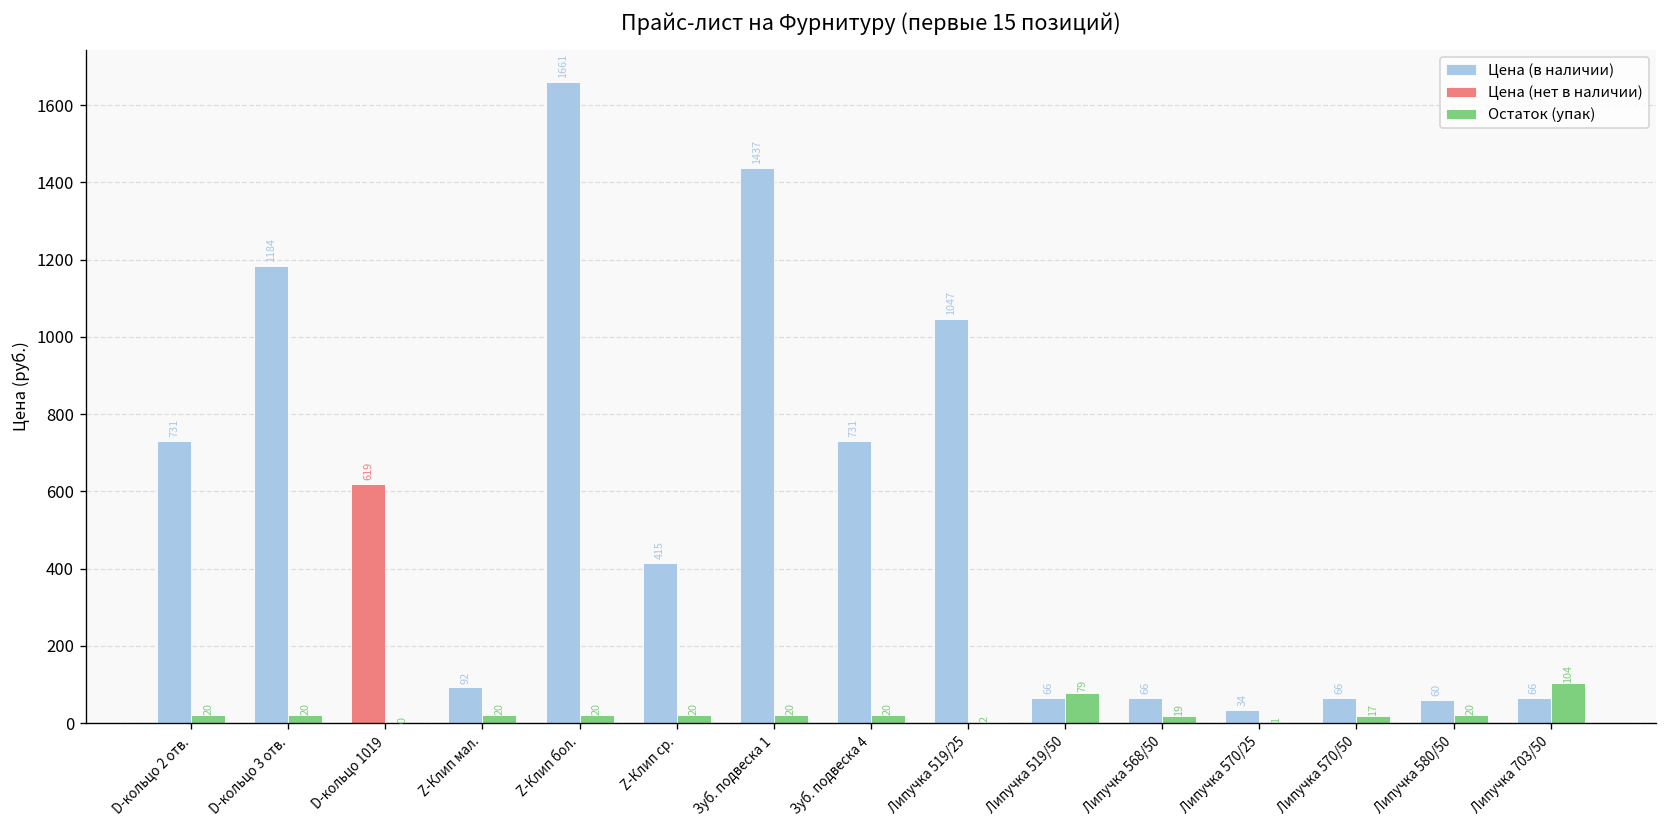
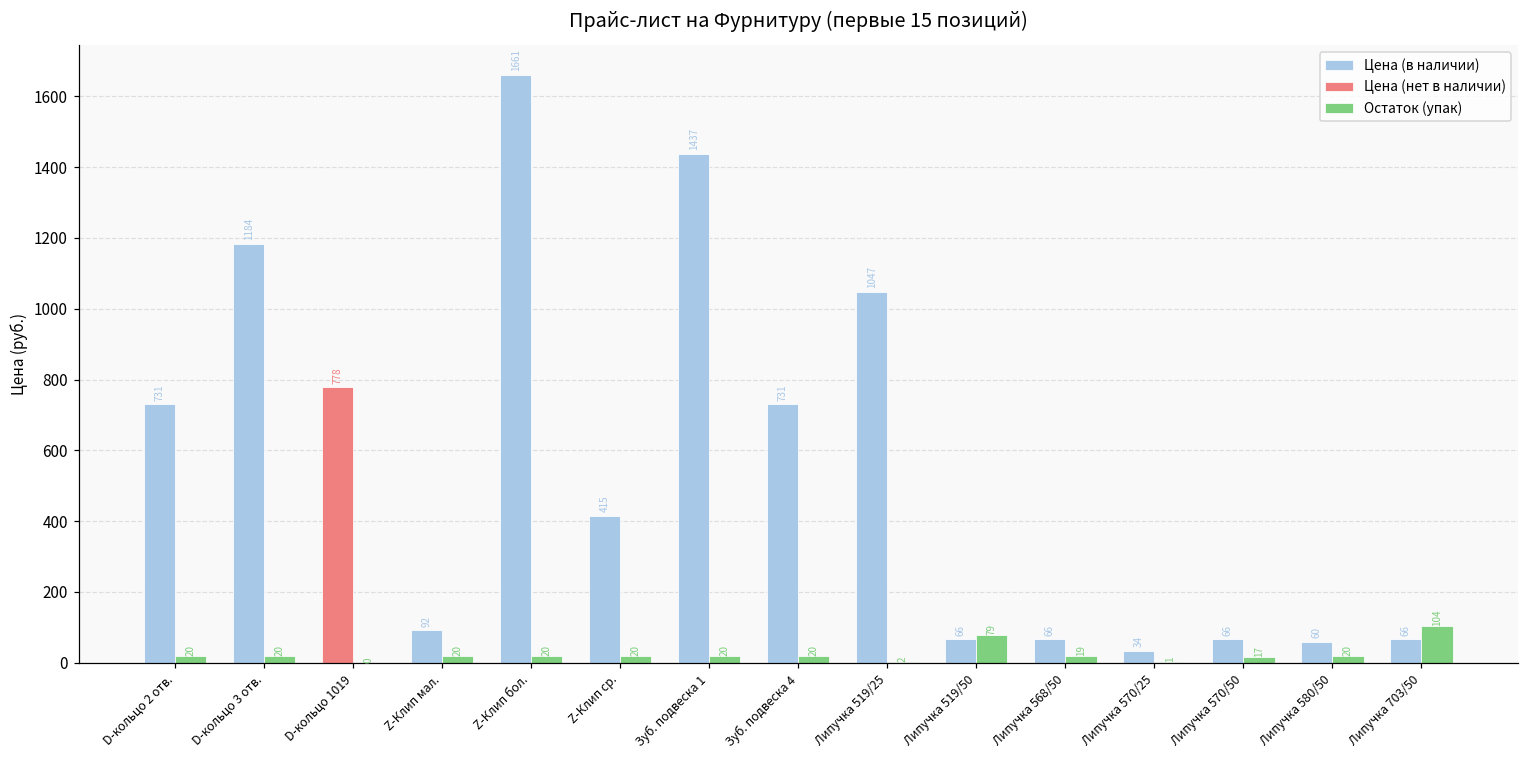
Цена (нет в наличии), D-кольцо 1019: 619 -> 778
